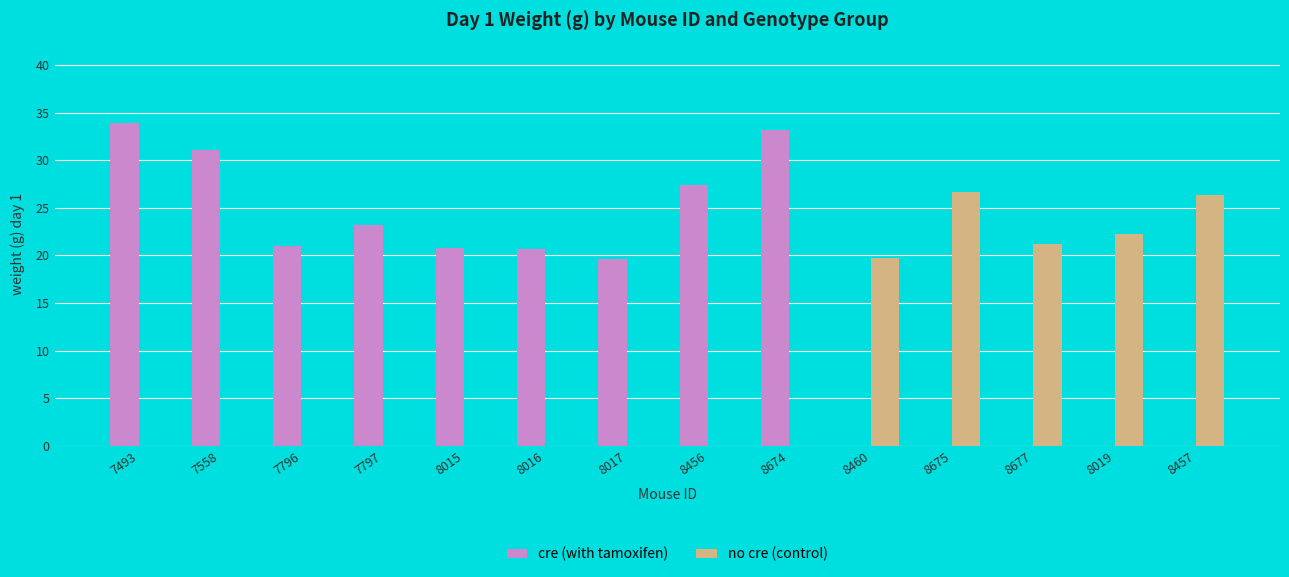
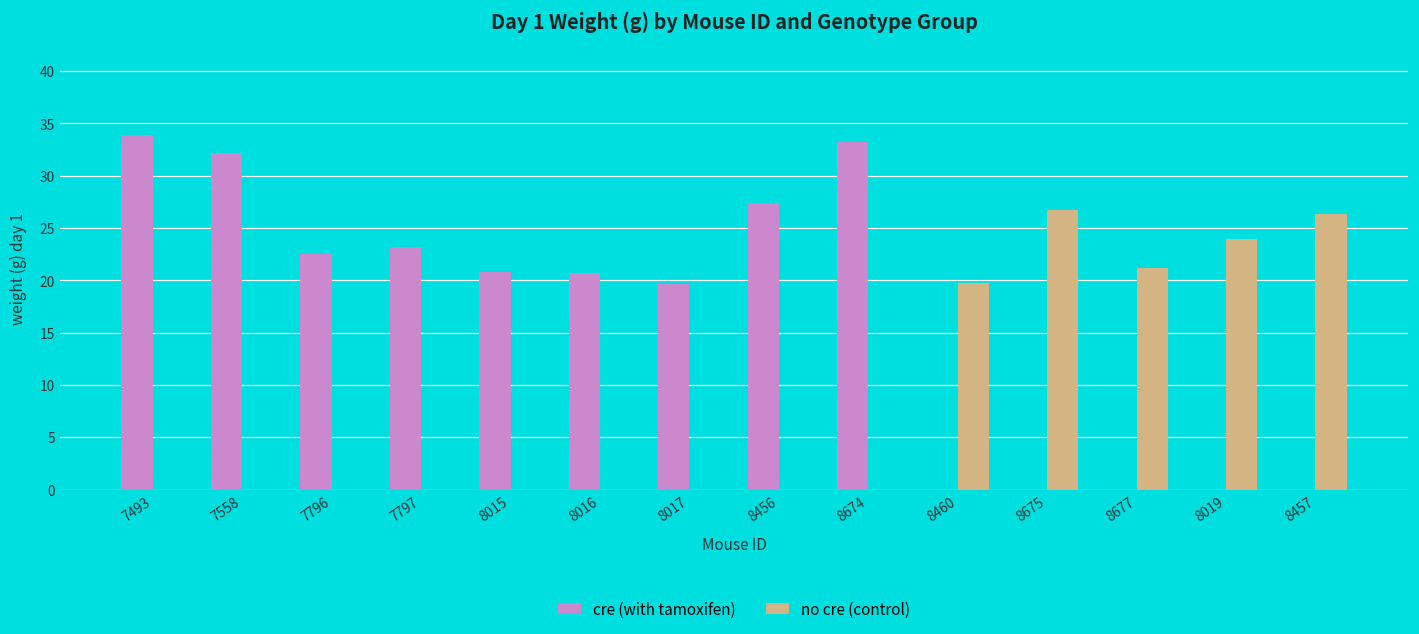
cre (with tamoxifen), 7558: 31 -> 32
cre (with tamoxifen), 7796: 21 -> 23
no cre (control), 8019: 22 -> 24
